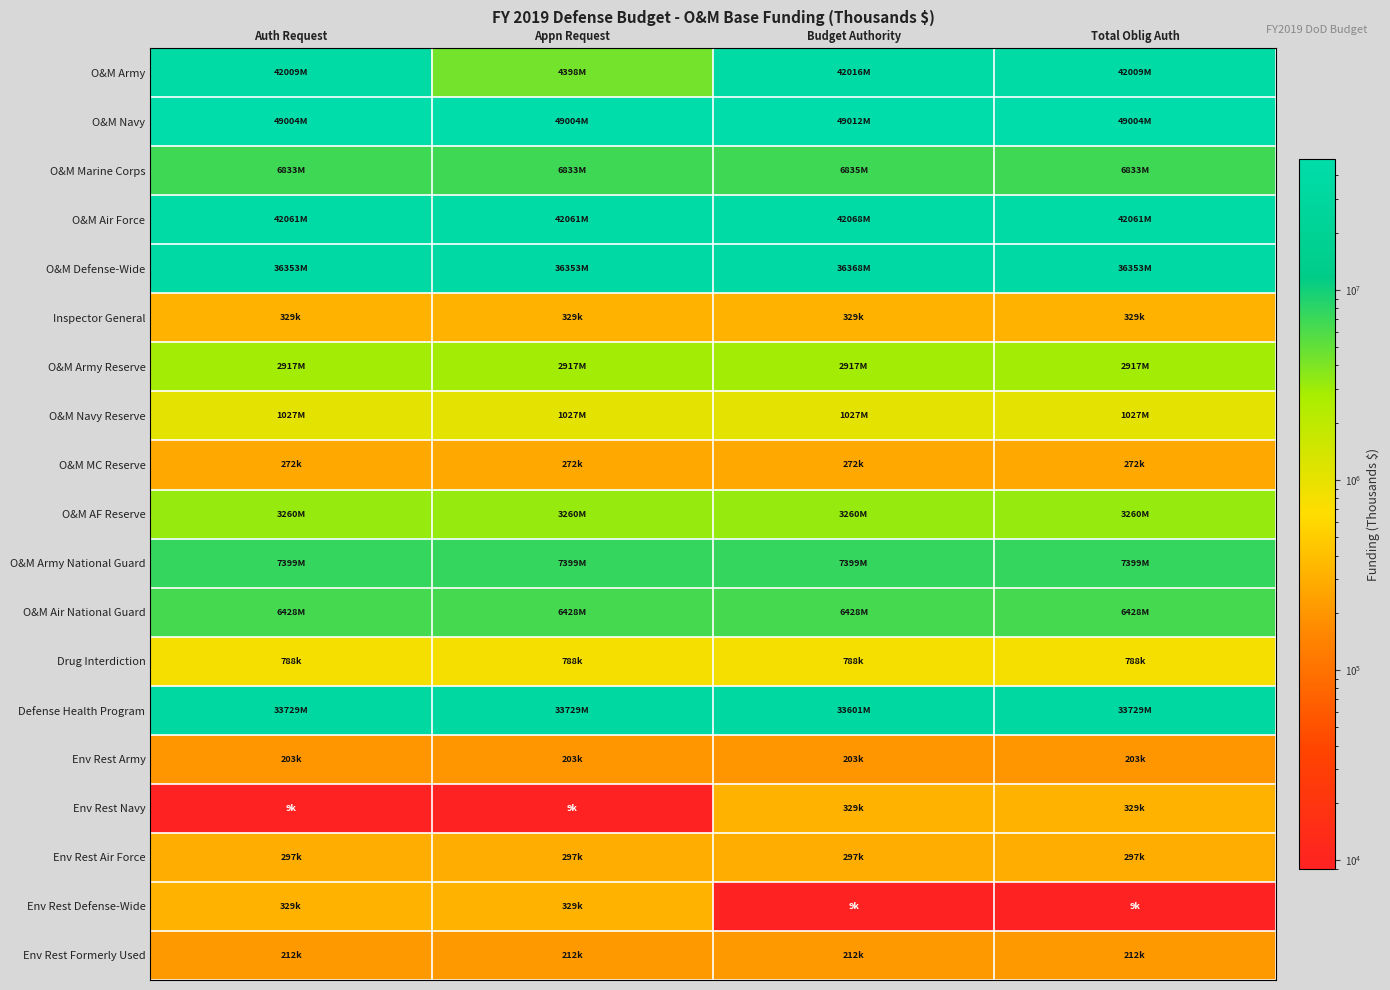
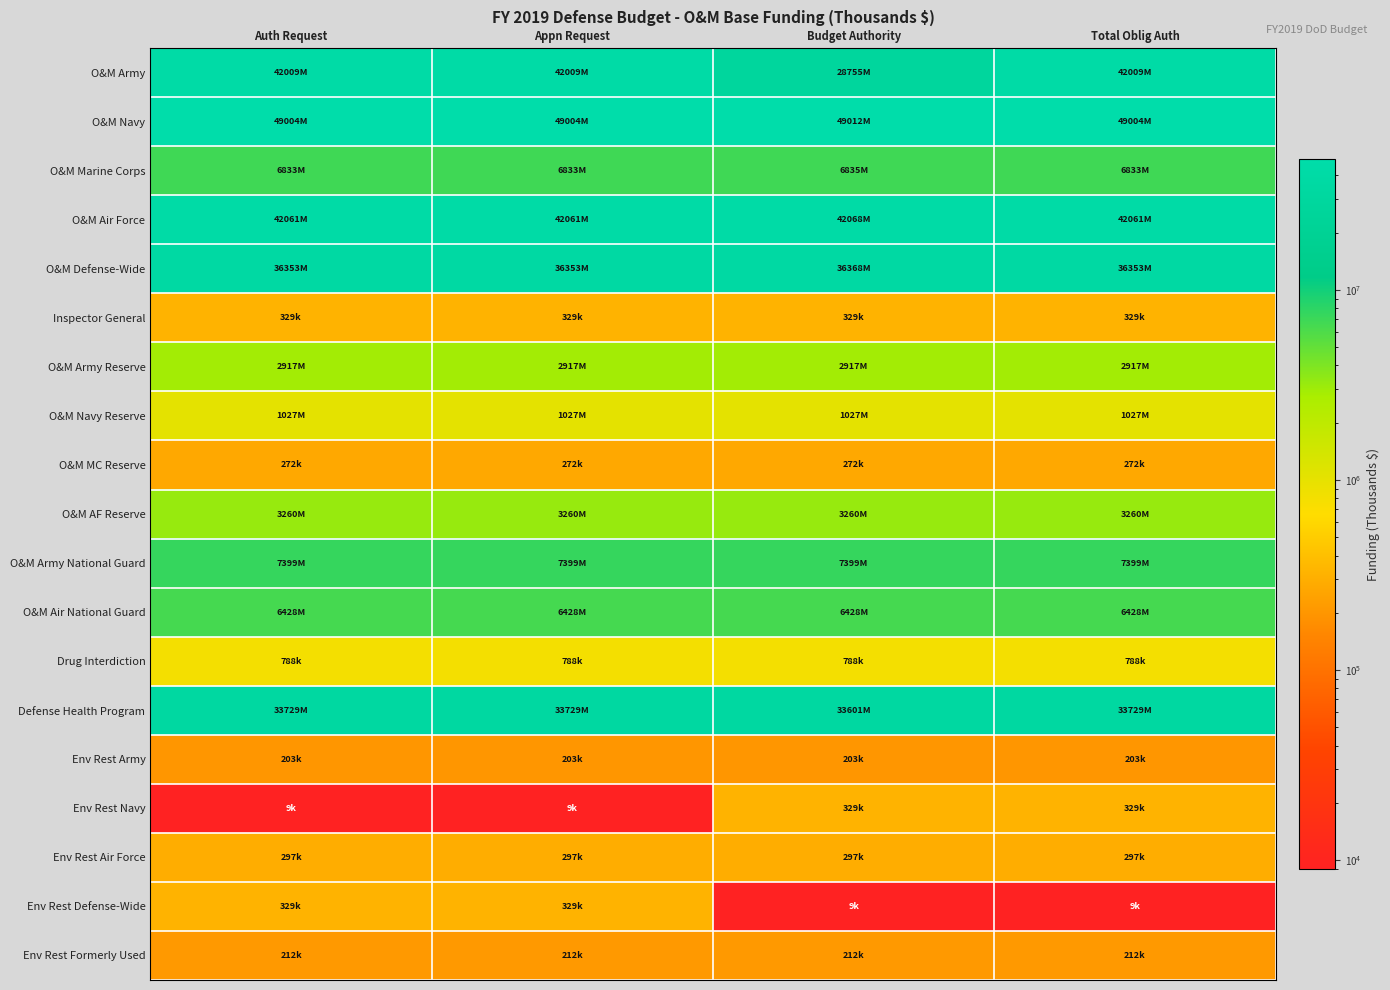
O&M Army, Appn Request: 4398M -> 42009M
O&M Army, Budget Authority: 42016M -> 28755M
